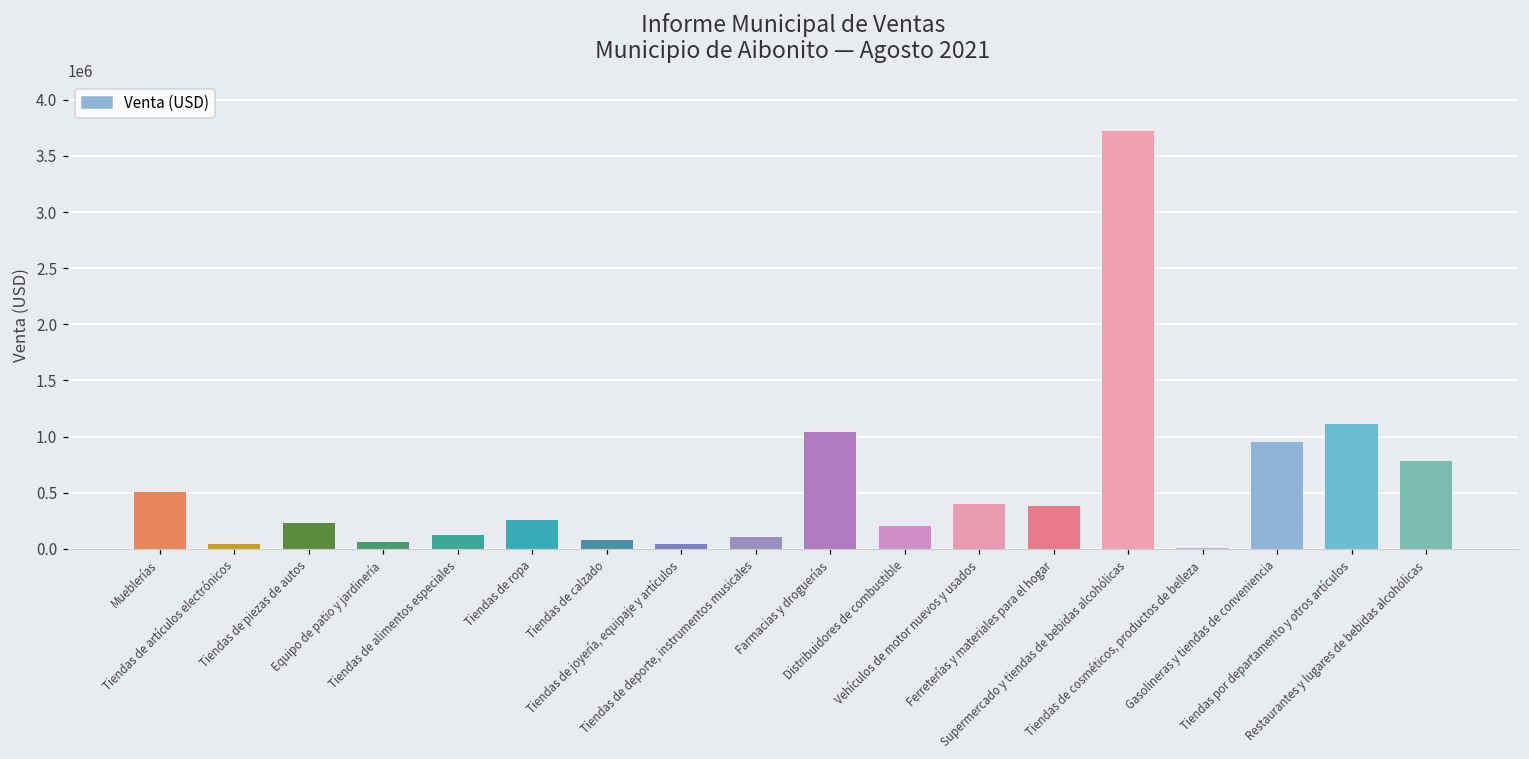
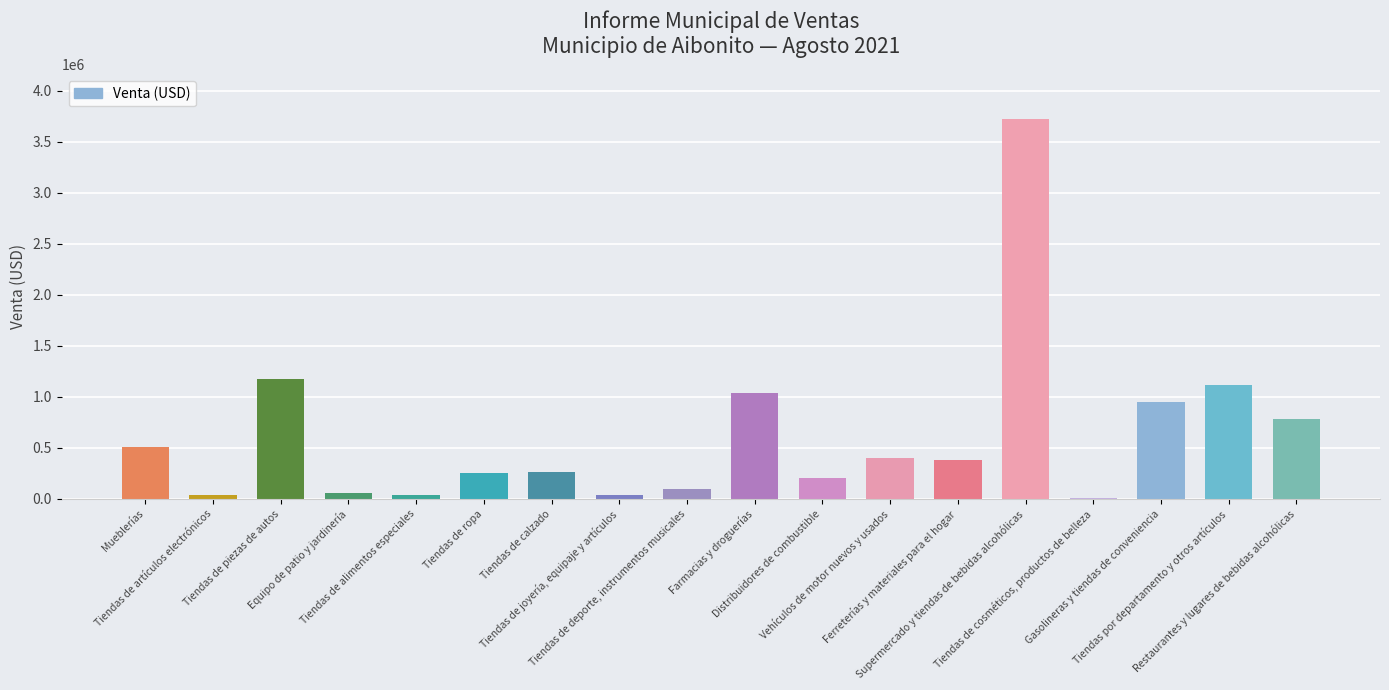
Tiendas de piezas de autos: 230000 -> 1170000
Tiendas de alimentos especiales: 120000 -> 40000
Tiendas de calzado: 70000 -> 260000
